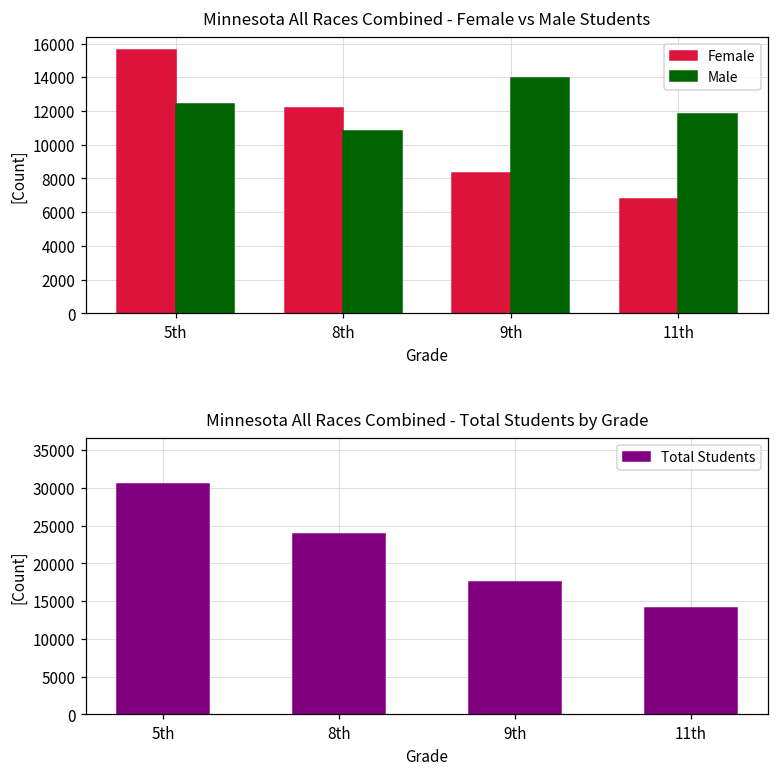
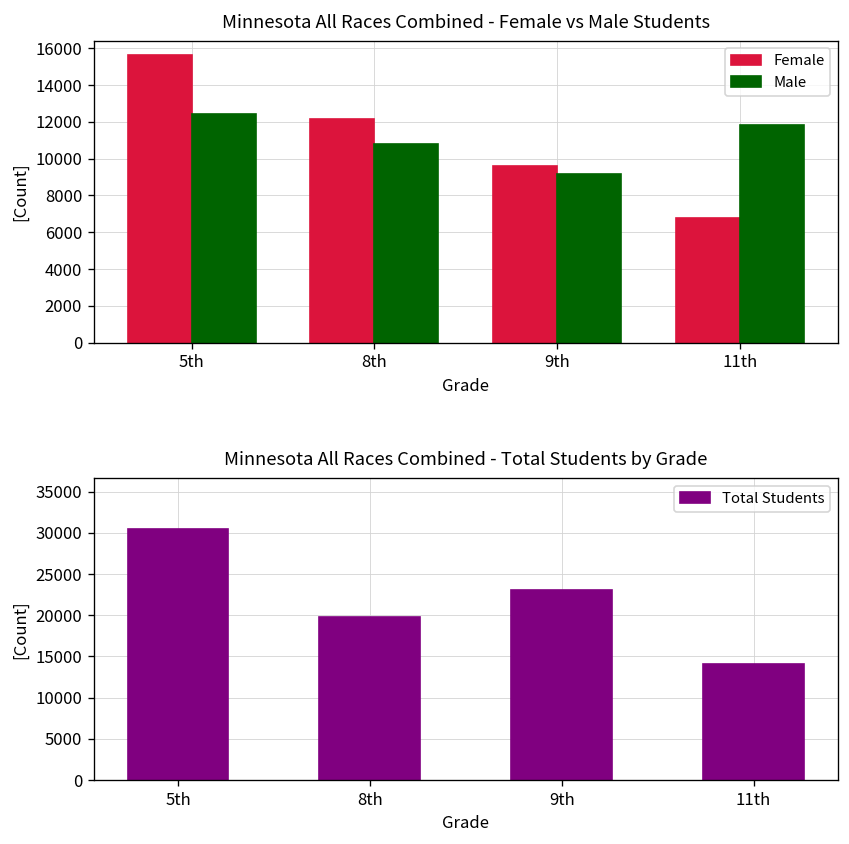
Minnesota All Races Combined - Female vs Male Students, Female, 9th: 8300 -> 9600
Minnesota All Races Combined - Female vs Male Students, Male, 9th: 13900 -> 9200
Minnesota All Races Combined - Total Students by Grade, 8th: 24000 -> 20000
Minnesota All Races Combined - Total Students by Grade, 9th: 17000 -> 23000
